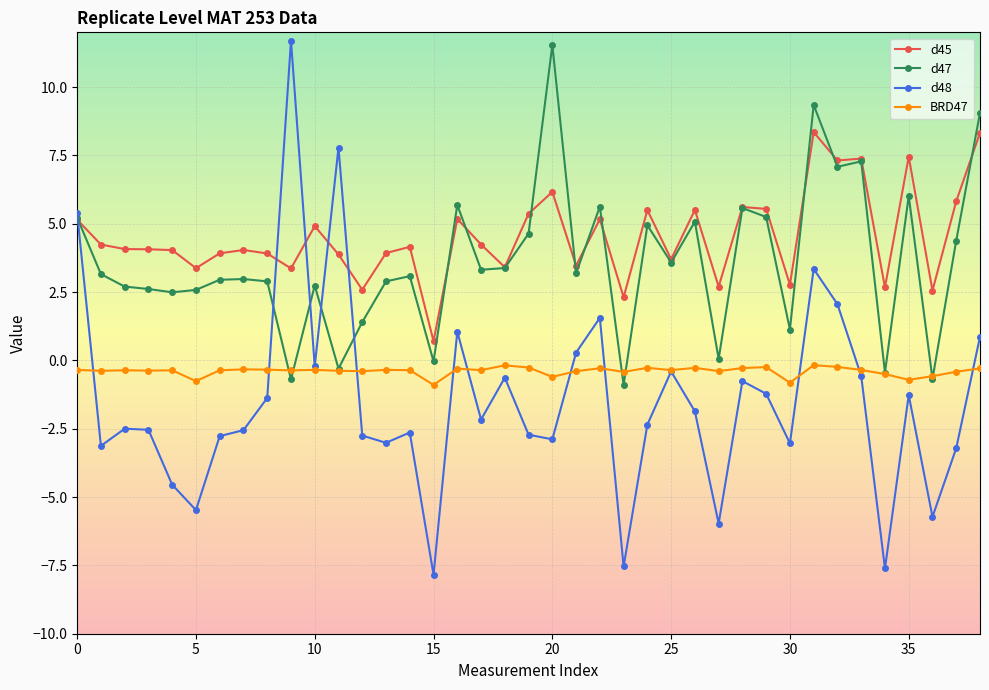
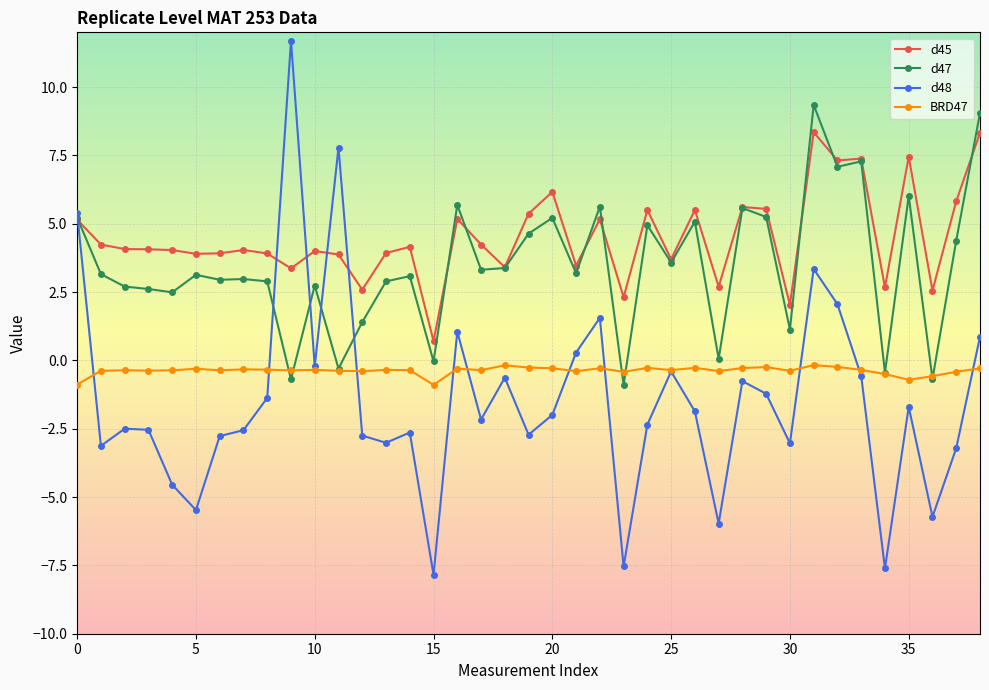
BRD47, 0: -0.4 -> -0.9
d45, 5: 3.4 -> 3.9
d47, 5: 2.6 -> 3.1
BRD47, 5: -0.8 -> -0.3
d45, 10: 4.9 -> 4.0
d47, 20: 11.5 -> 5.2
d48, 20: -2.9 -> -2.0
BRD47, 20: -0.6 -> -0.3
d45, 30: 2.8 -> 2.0
BRD47, 30: -0.8 -> -0.4
d48, 35: -1.3 -> -1.7
